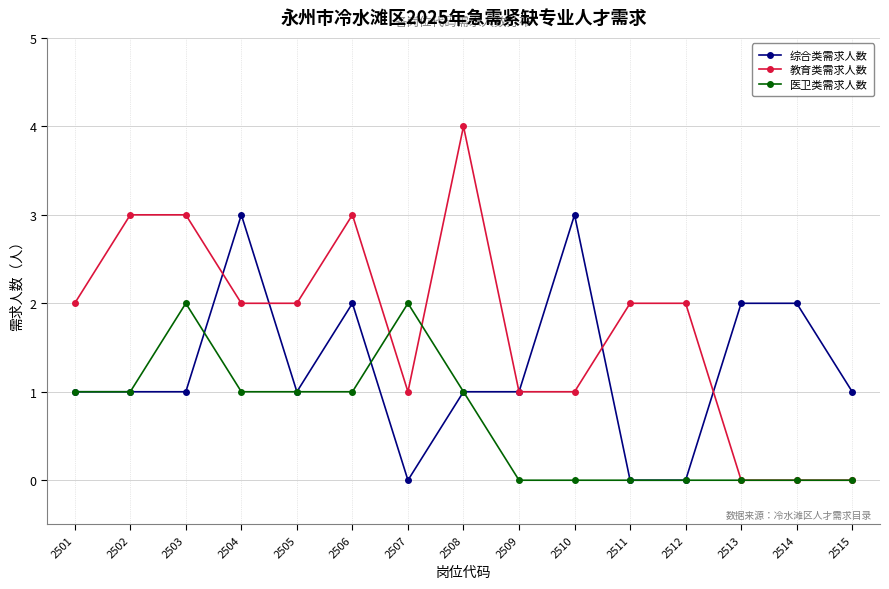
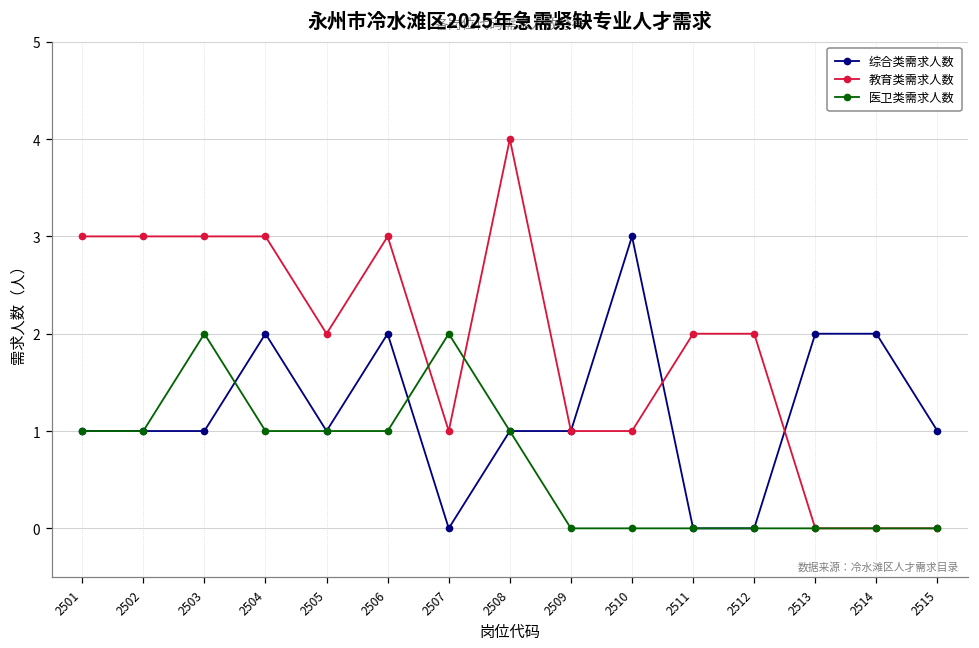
教育类需求人数, 2501: 2 -> 3
综合类需求人数, 2504: 3 -> 2
教育类需求人数, 2504: 2 -> 3
